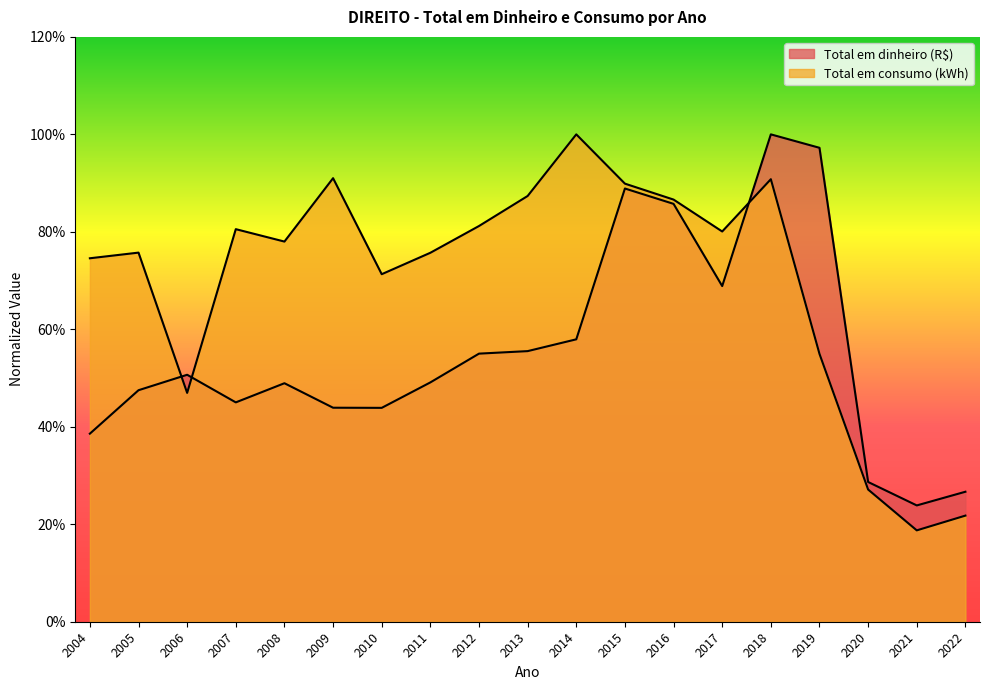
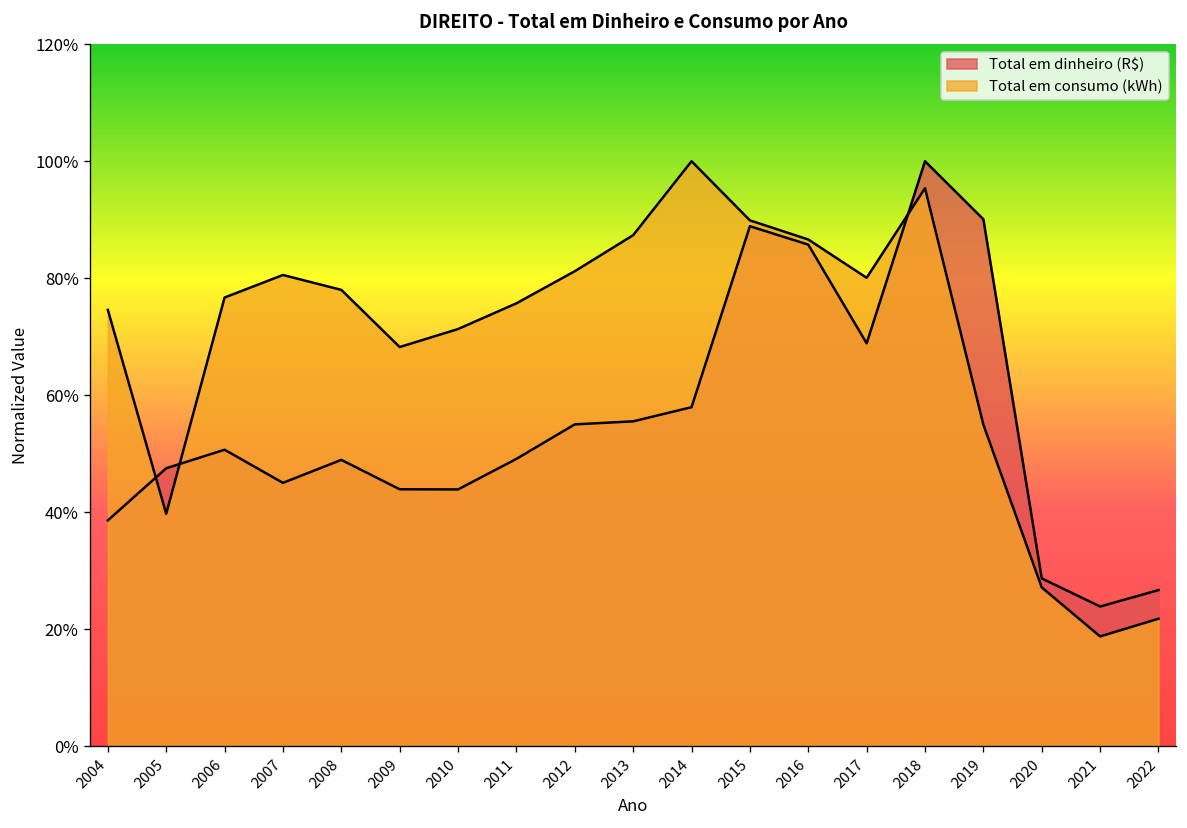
Total em consumo (kWh), 2005: 76% -> 40%
Total em consumo (kWh), 2006: 47% -> 77%
Total em consumo (kWh), 2009: 91% -> 68%
Total em consumo (kWh), 2018: 91% -> 95%
Total em dinheiro (R$), 2019: 97% -> 90%
